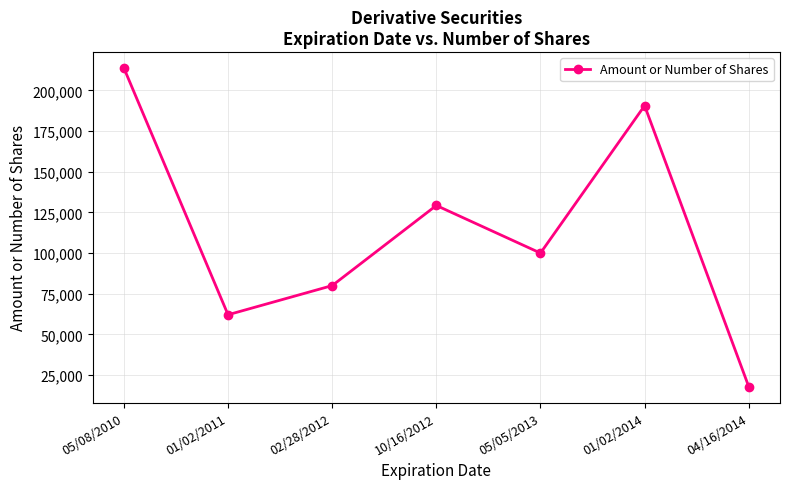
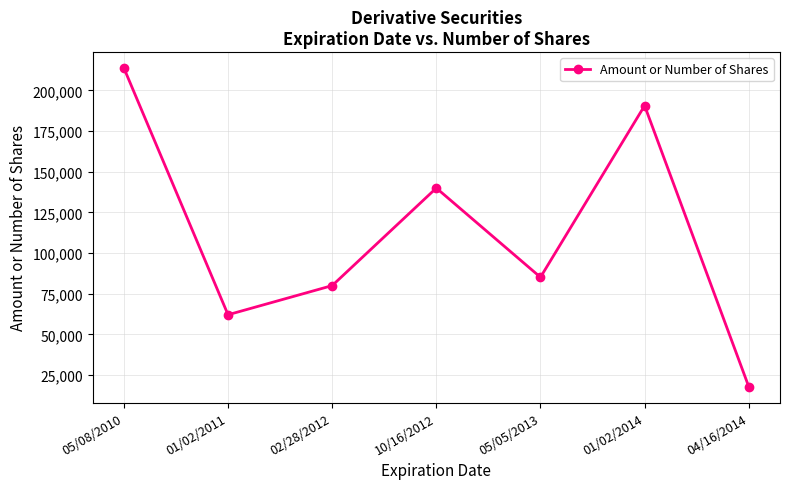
10/16/2012: 129,000 -> 140,000
05/05/2013: 100,000 -> 85,000
